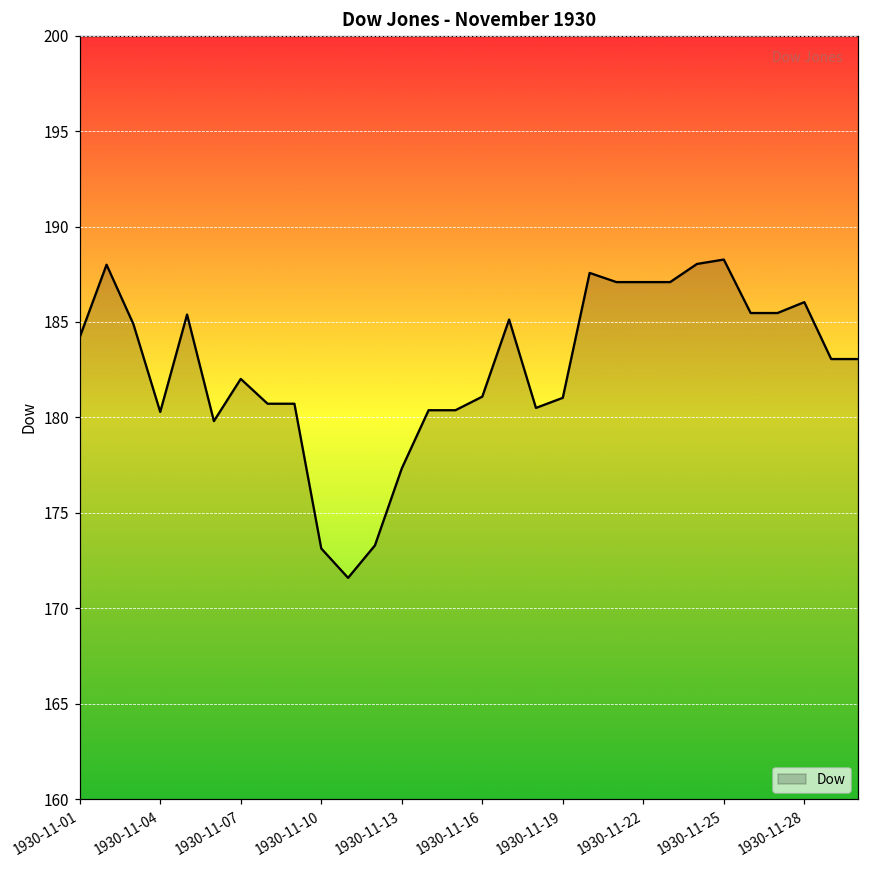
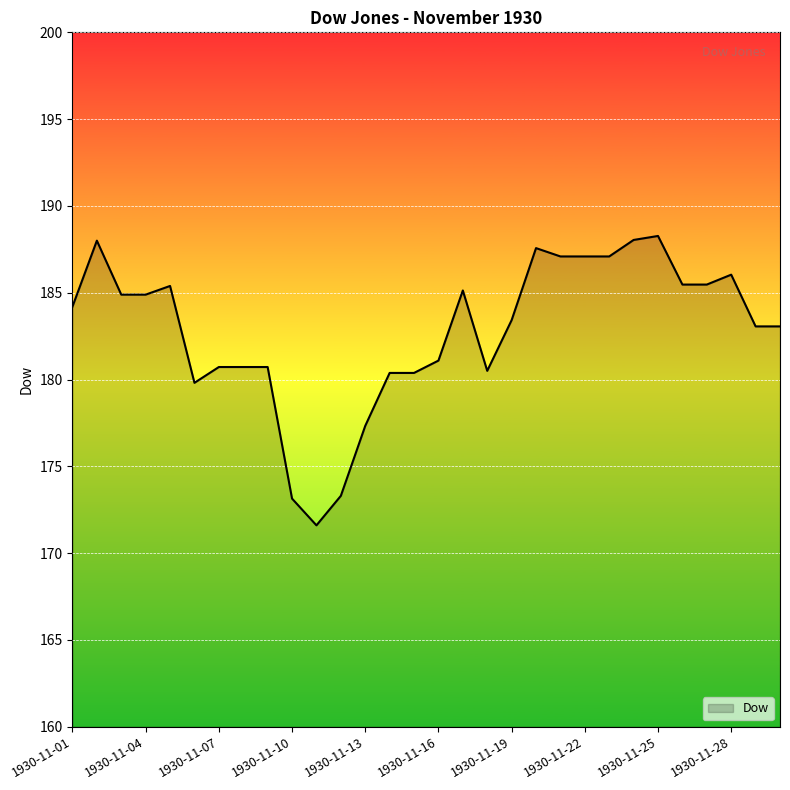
1930-11-04: 180.3 -> 184.9
1930-11-07: 182.0 -> 180.7
1930-11-19: 181.0 -> 183.4
